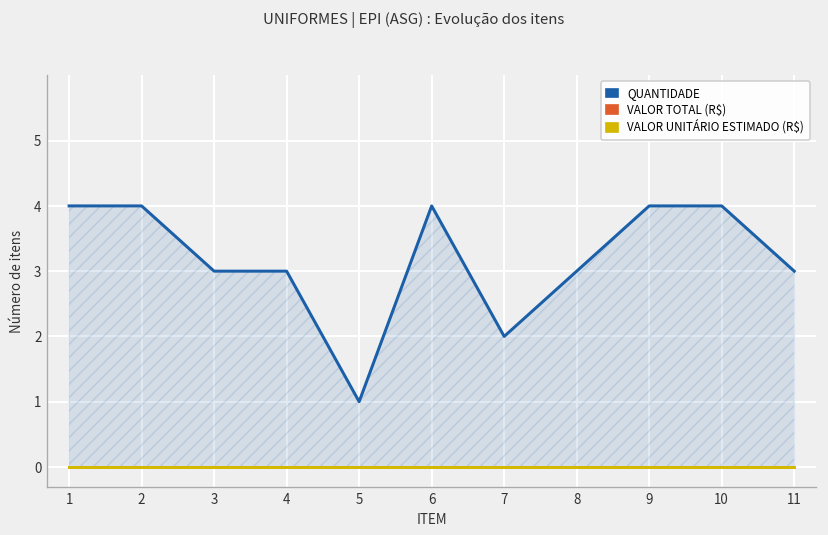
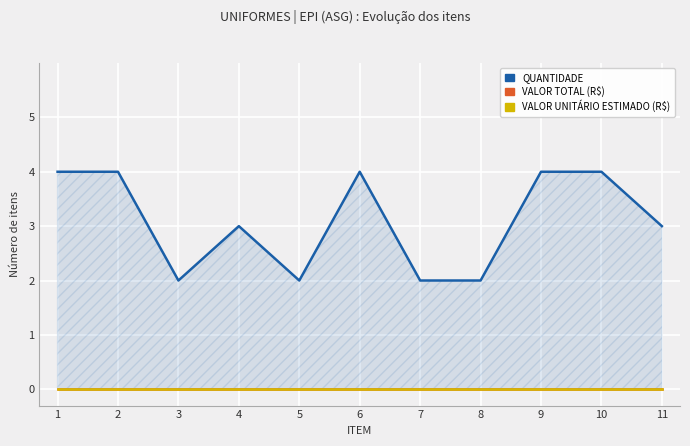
QUANTIDADE, 3: 3 -> 2
QUANTIDADE, 5: 1 -> 2
QUANTIDADE, 8: 3 -> 2
